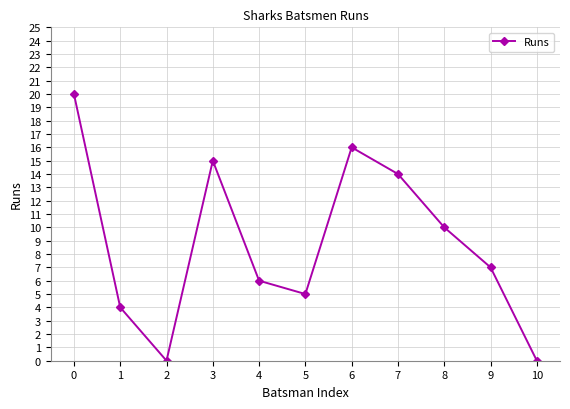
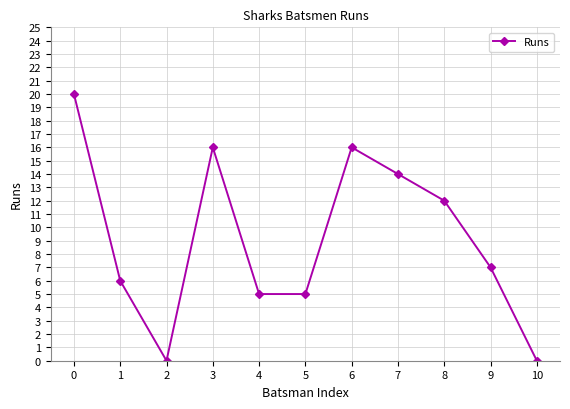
1: 4 -> 6
3: 15 -> 16
4: 6 -> 5
8: 10 -> 12
